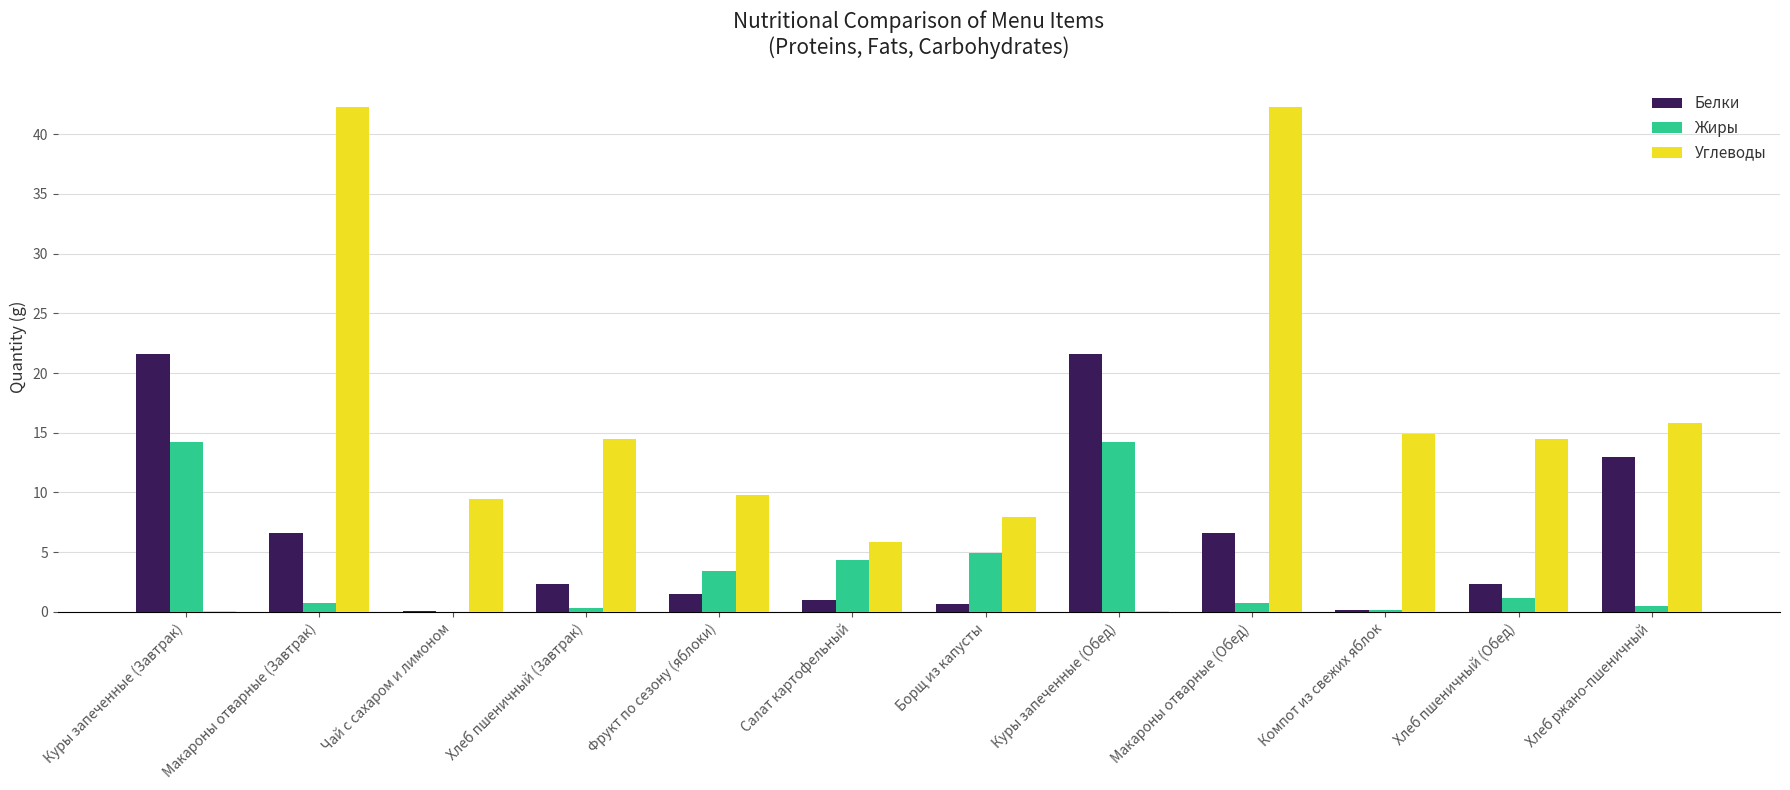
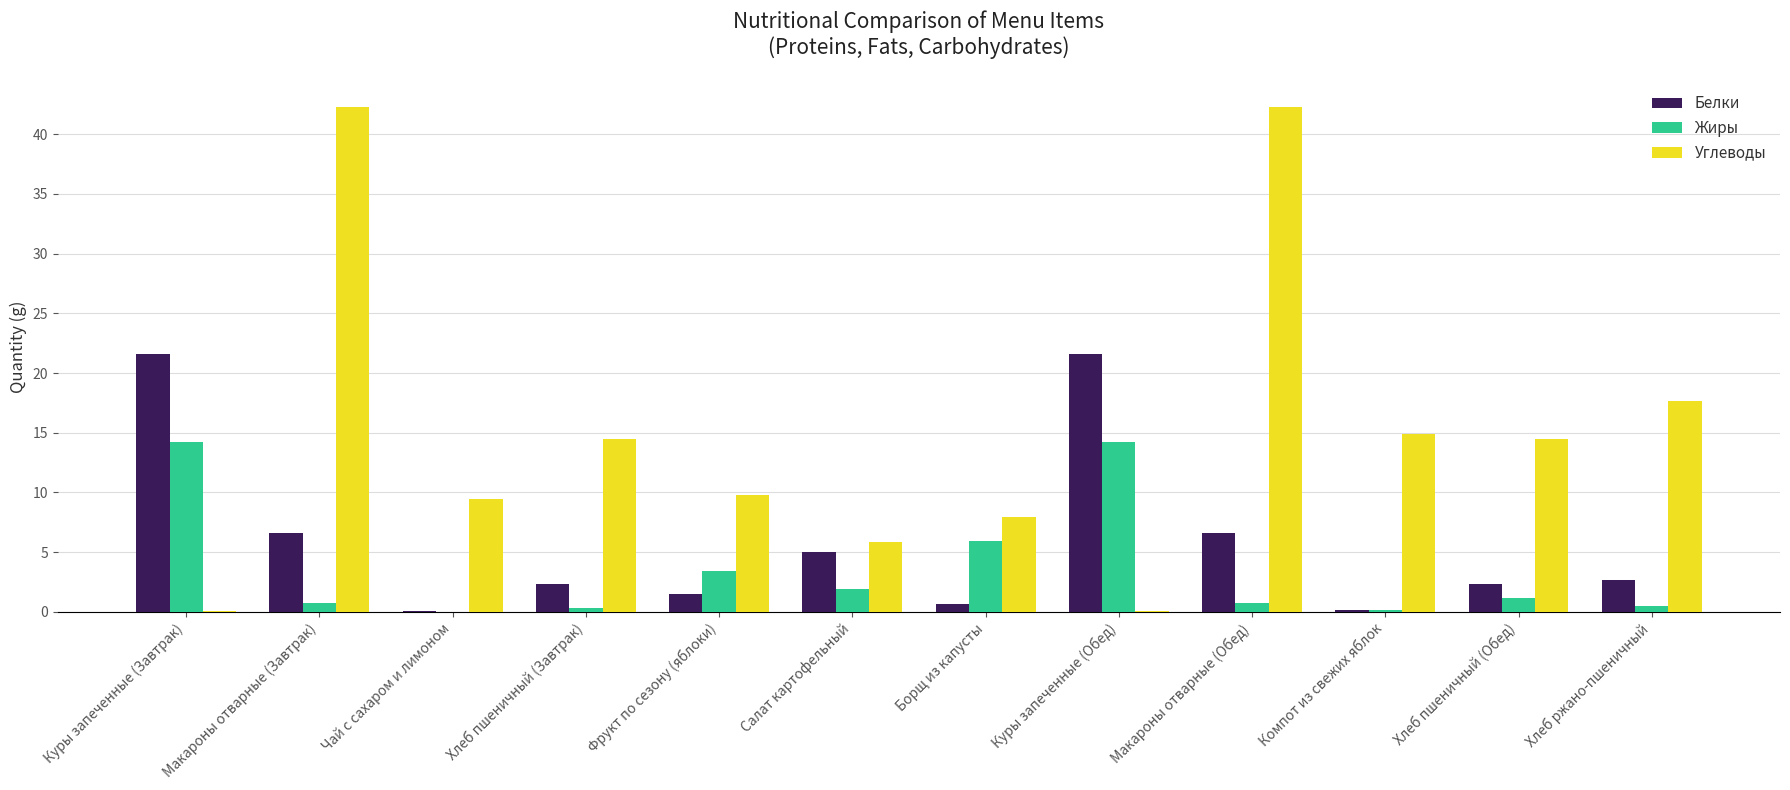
Белки, Салат картофельный: 1 -> 5
Жиры, Салат картофельный: 4.3 -> 1.9
Жиры, Борщ из капусты: 4.9 -> 5.9
Белки, Хлеб ржано-пшеничный: 13.0 -> 2.6
Углеводы, Хлеб ржано-пшеничный: 15.9 -> 17.7
